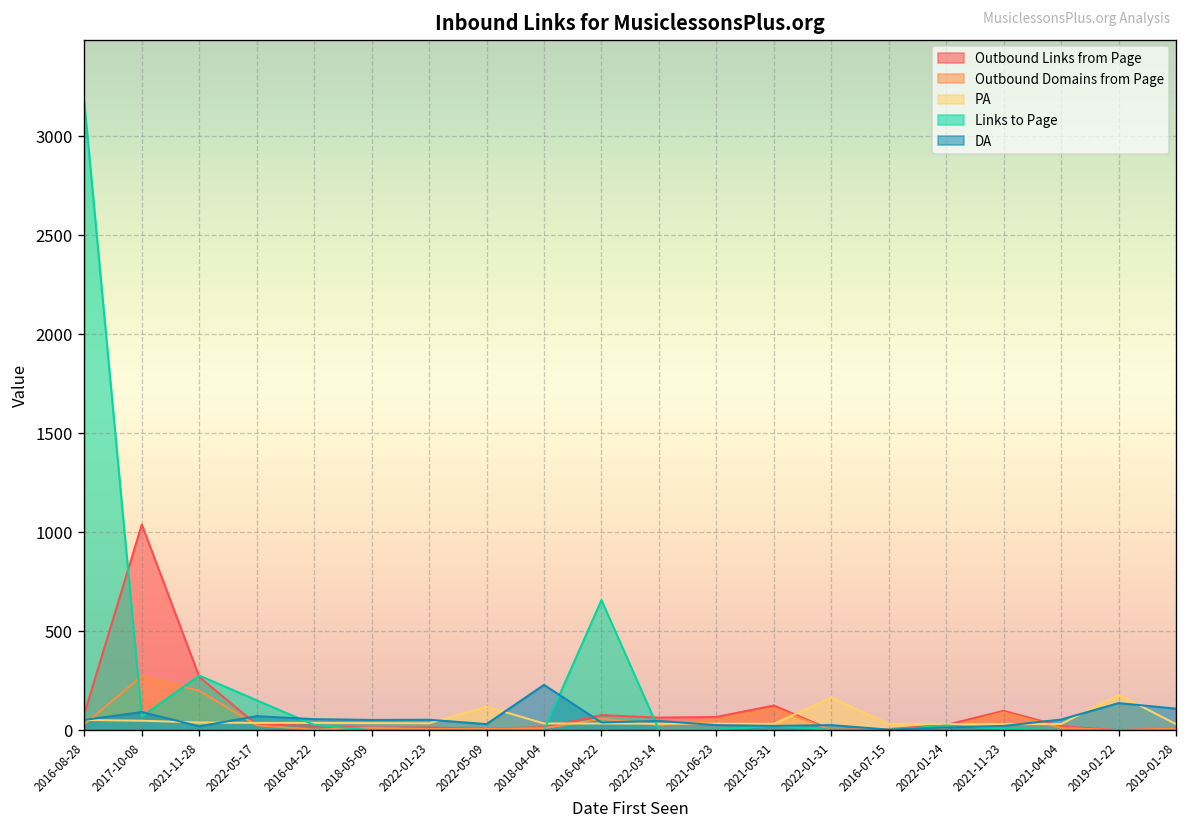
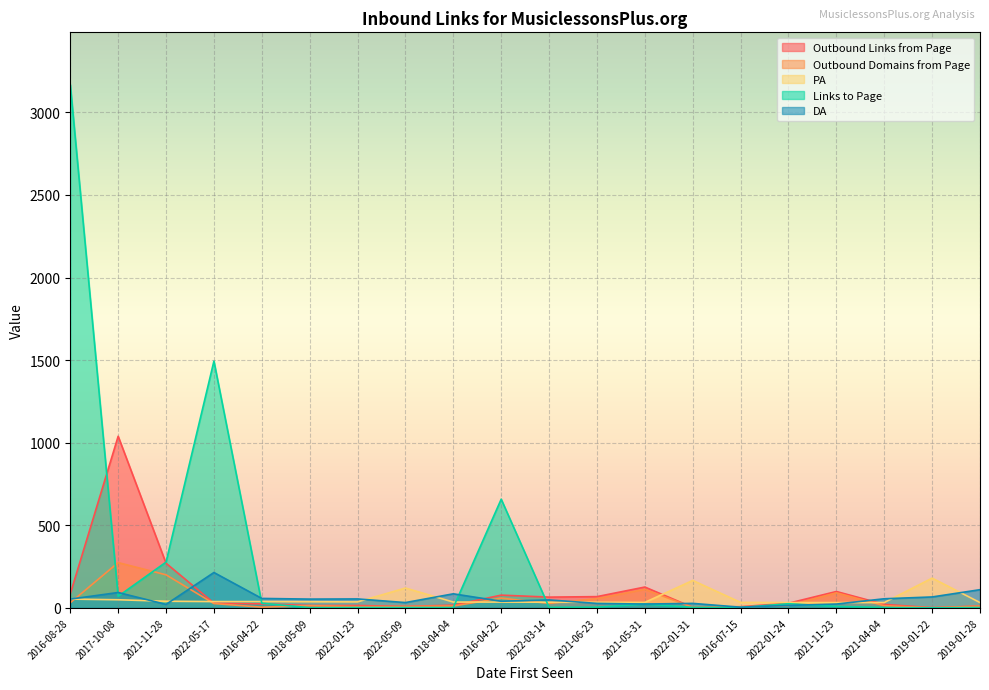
Links to Page, 2022-05-17: 150 -> 1490
DA, 2022-05-17: 70 -> 210
DA, 2018-04-04: 230 -> 90
DA, 2019-01-22: 140 -> 70
